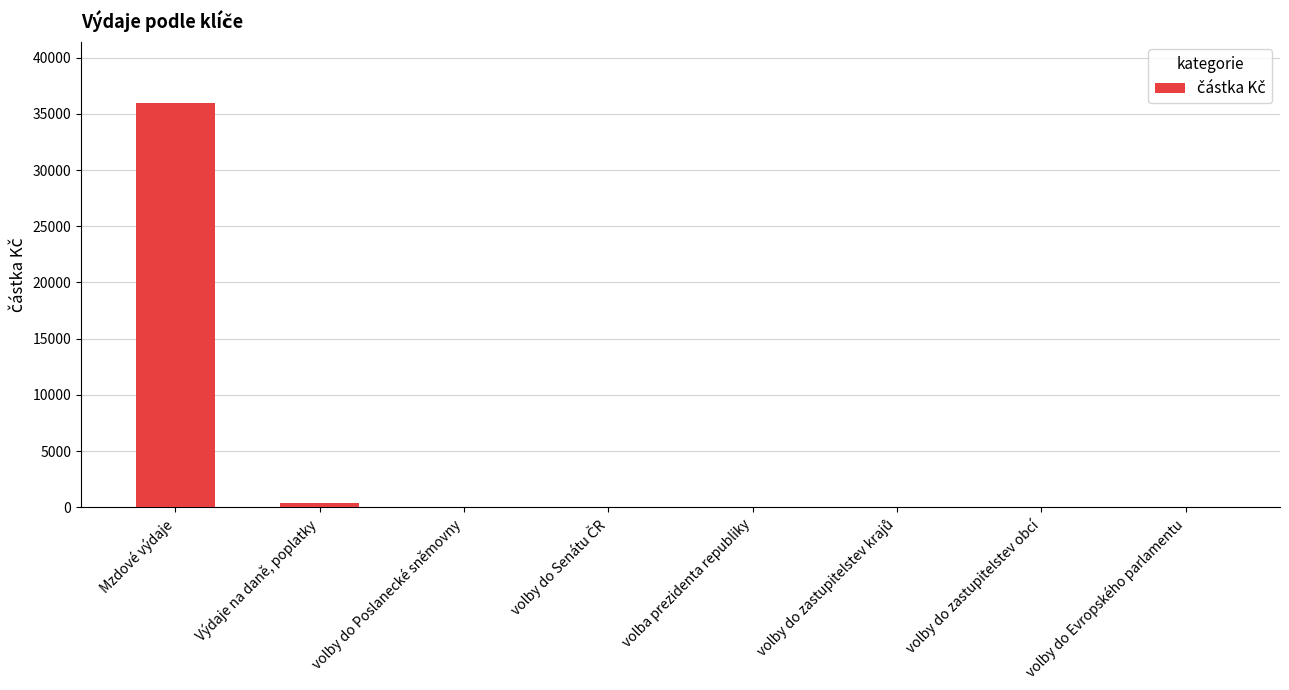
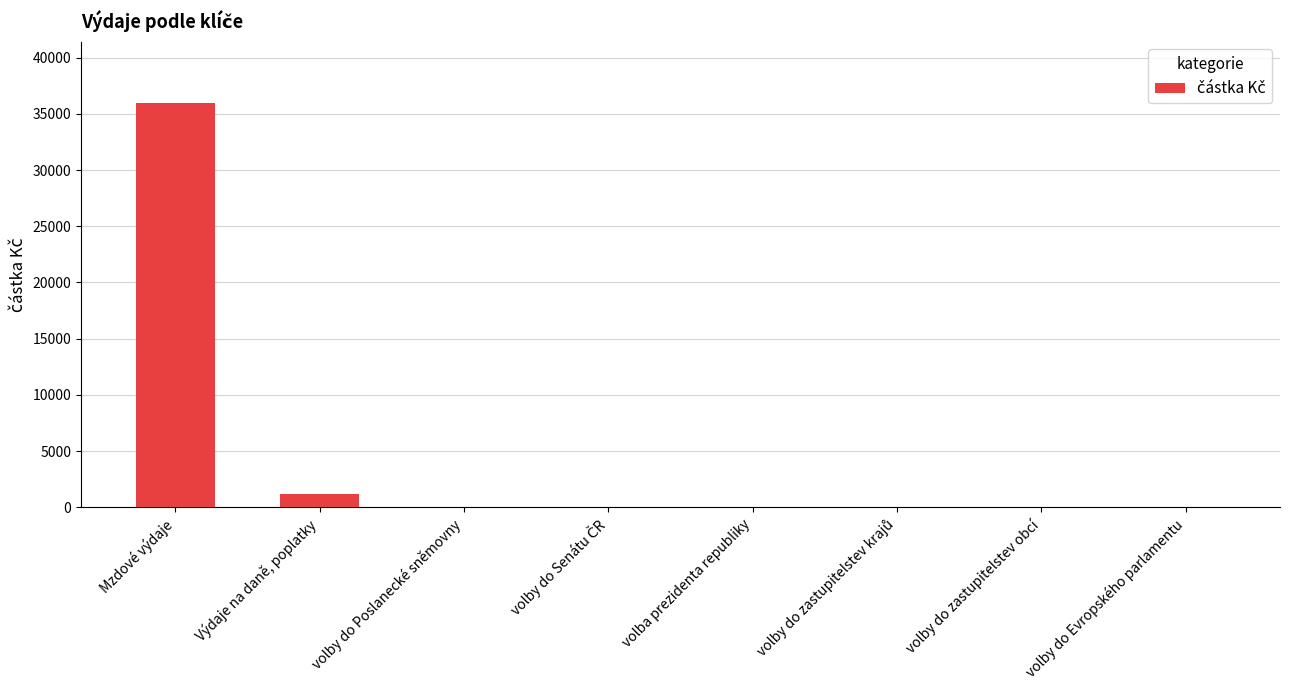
Výdaje na daně, poplatky: 400 -> 1200
